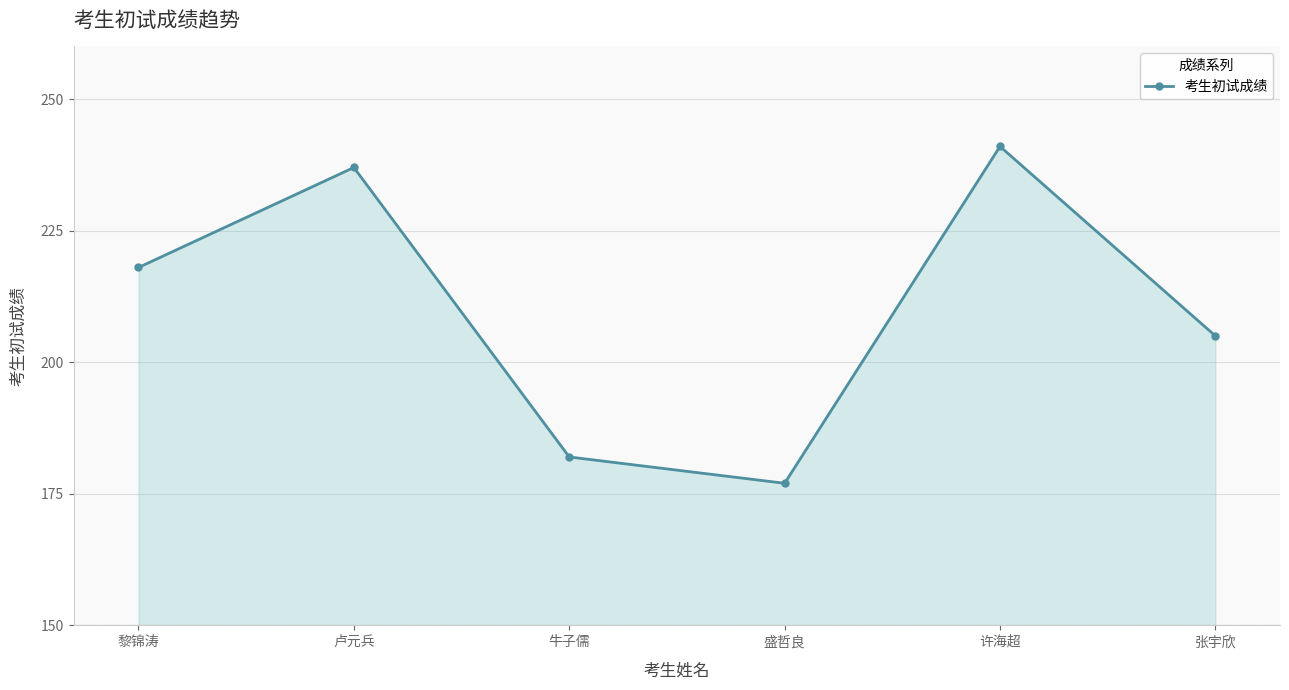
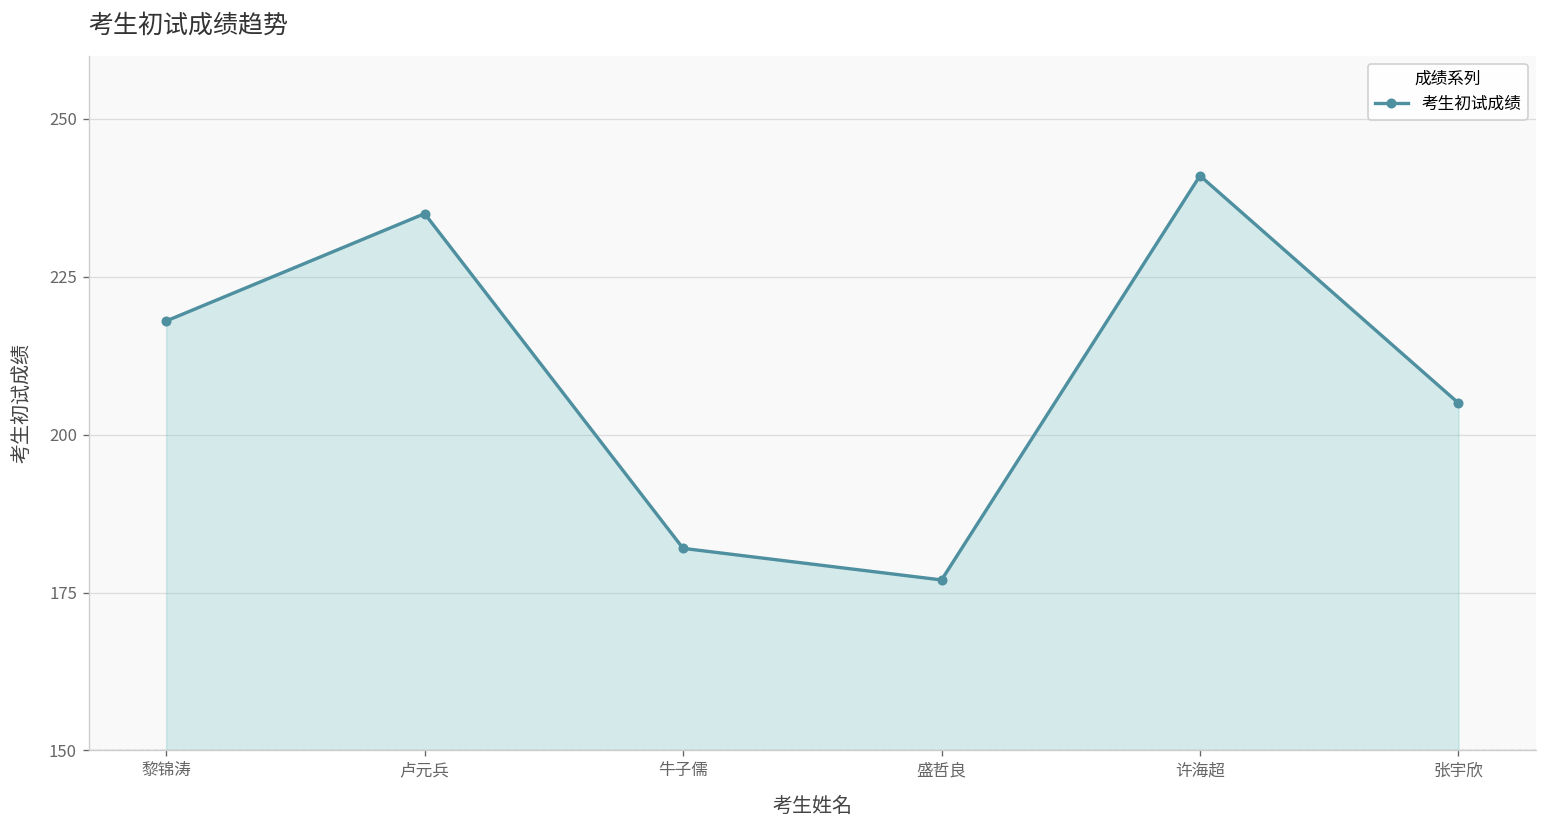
卢元兵: 237 -> 235
